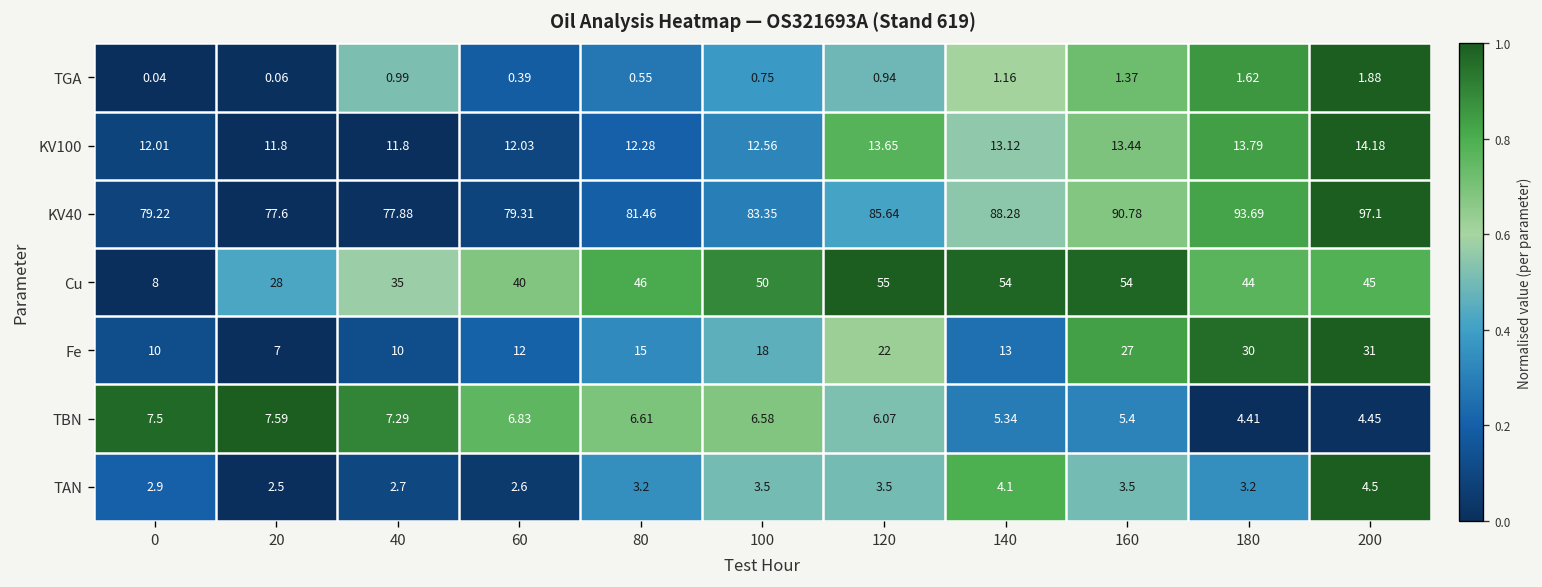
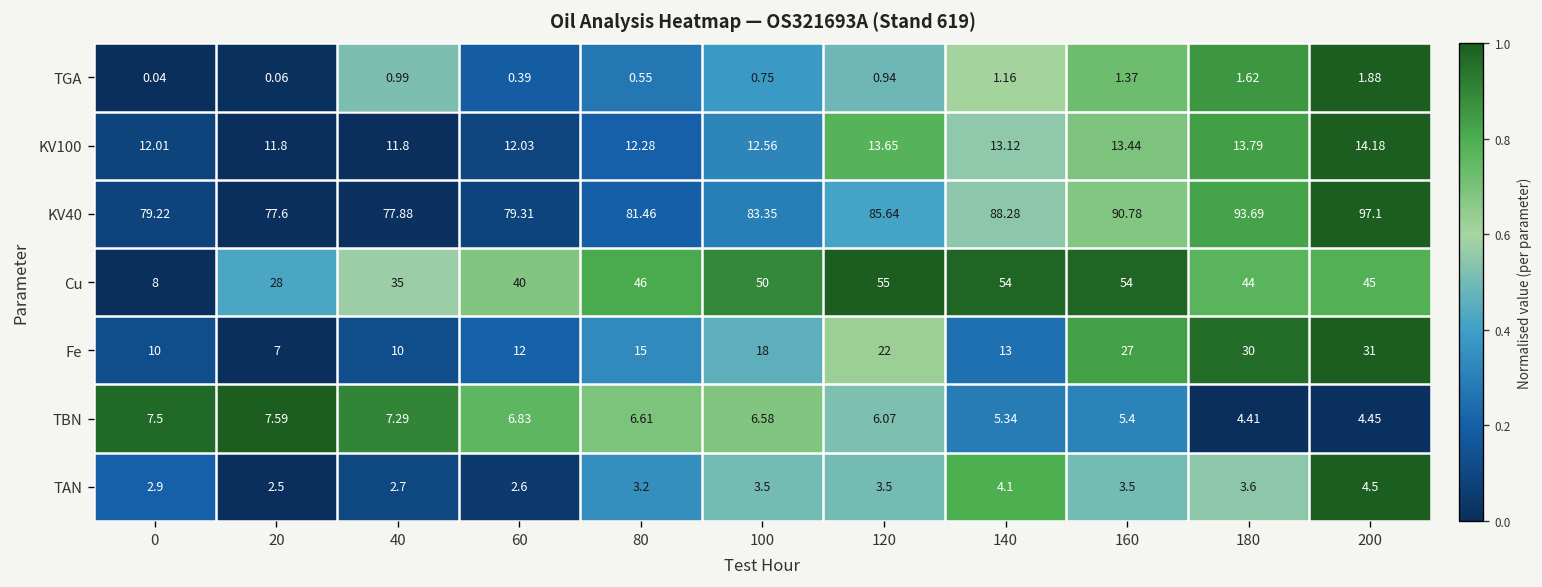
TAN, 180: 3.2 -> 3.6
